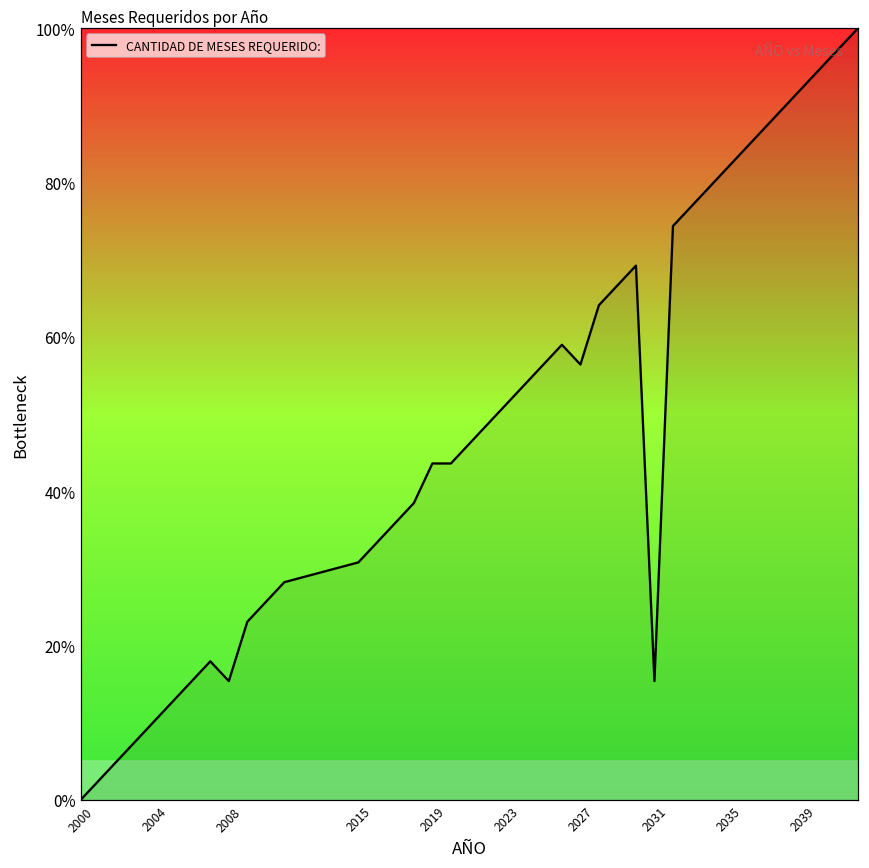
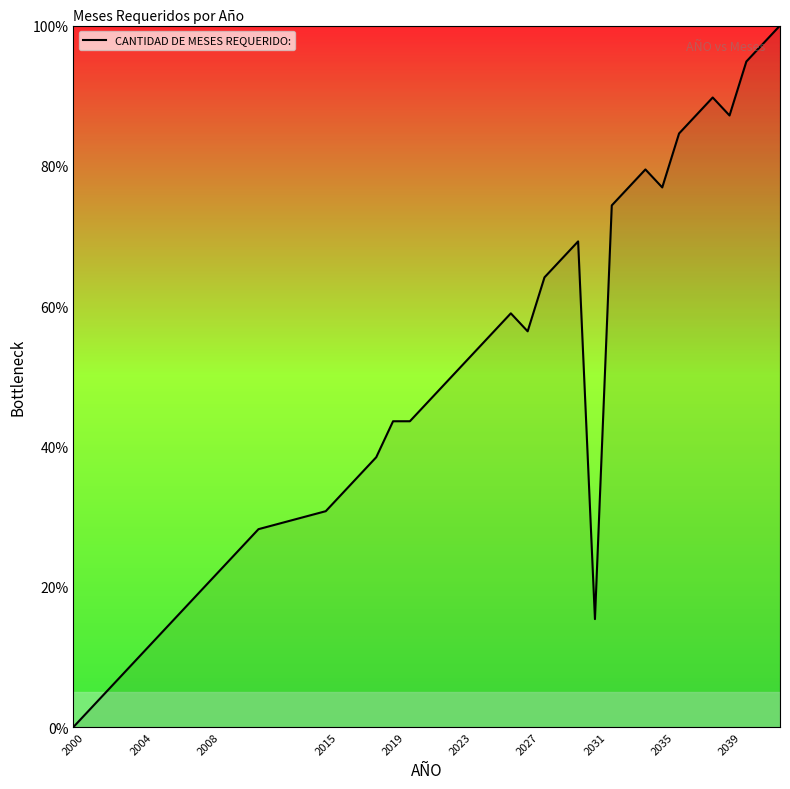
2008: 15% -> 21%
2035: 82% -> 77%
2039: 92% -> 87%
